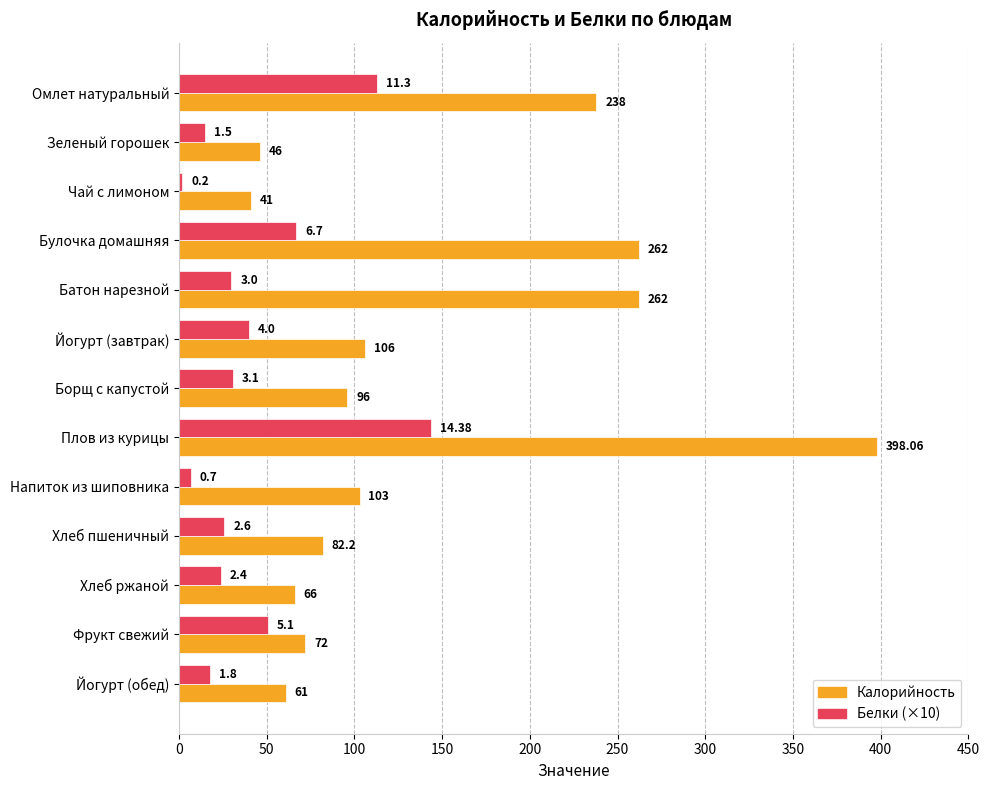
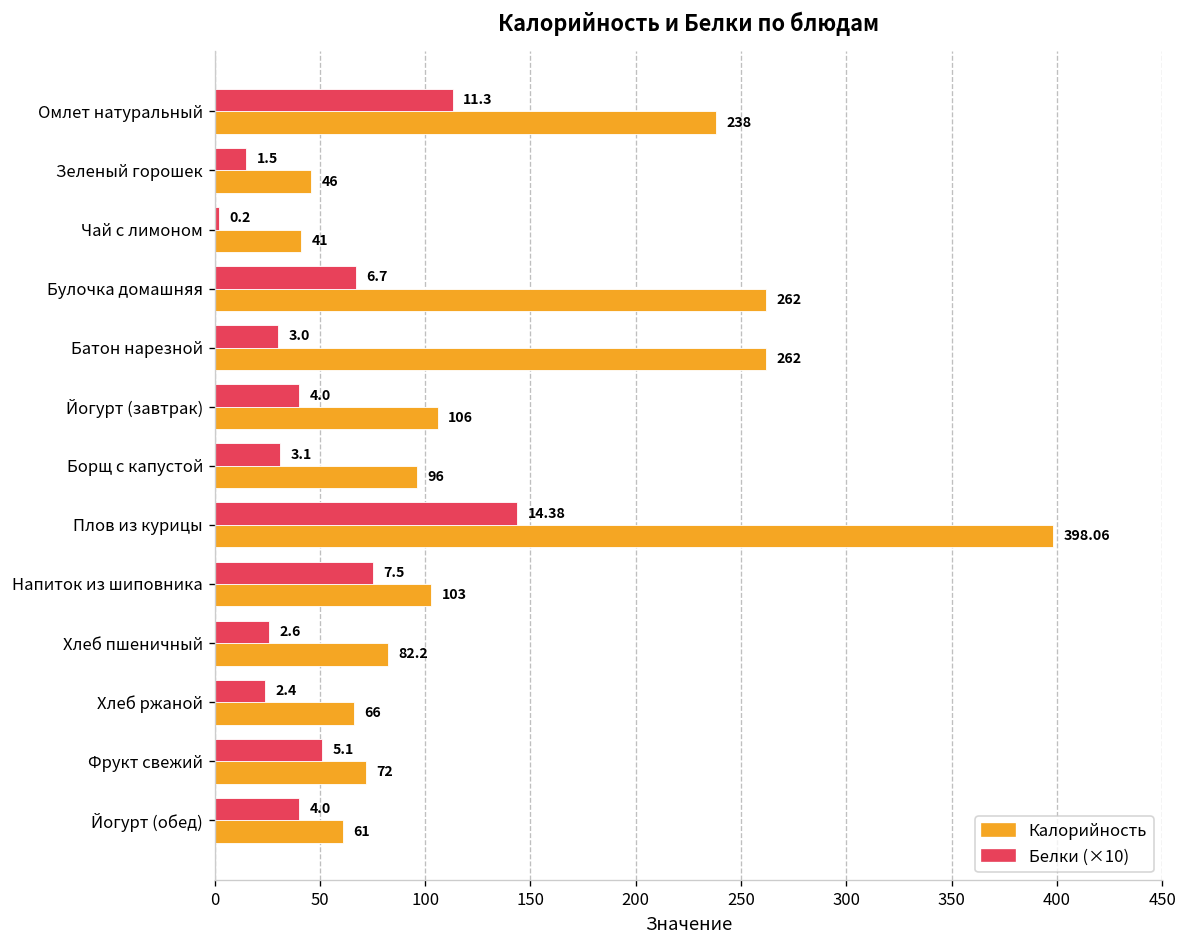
Белки (×10), Напиток из шиповника: 0.7 -> 7.5
Белки (×10), Йогурт (обед): 1.8 -> 4.0
